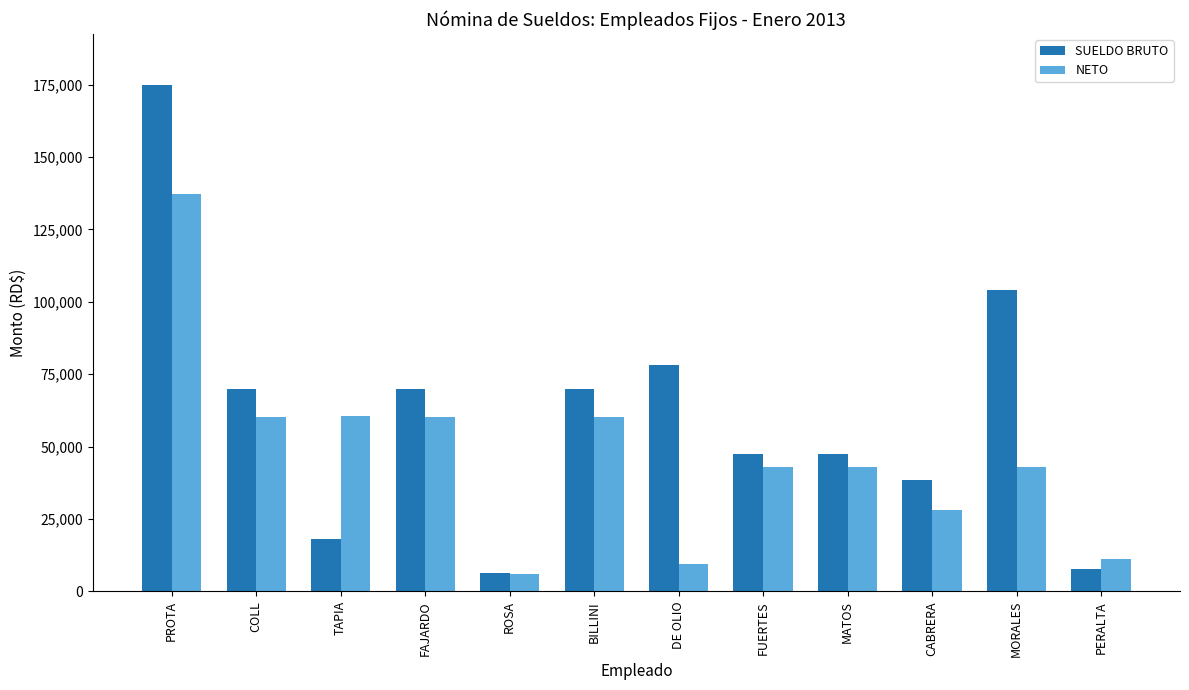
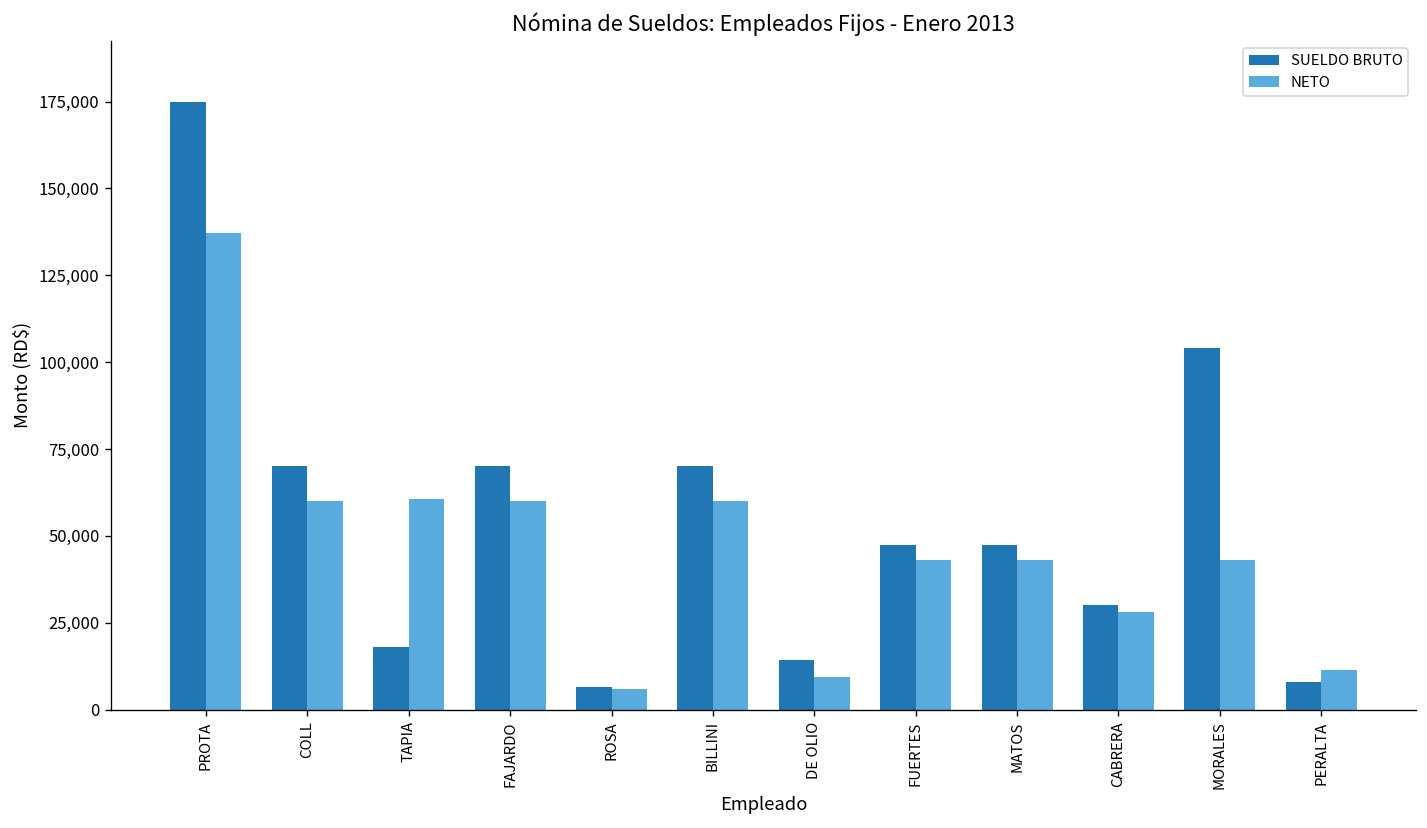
SUELDO BRUTO, DE OLIO: 78,000 -> 14,000
SUELDO BRUTO, CABRERA: 38,000 -> 30,000
